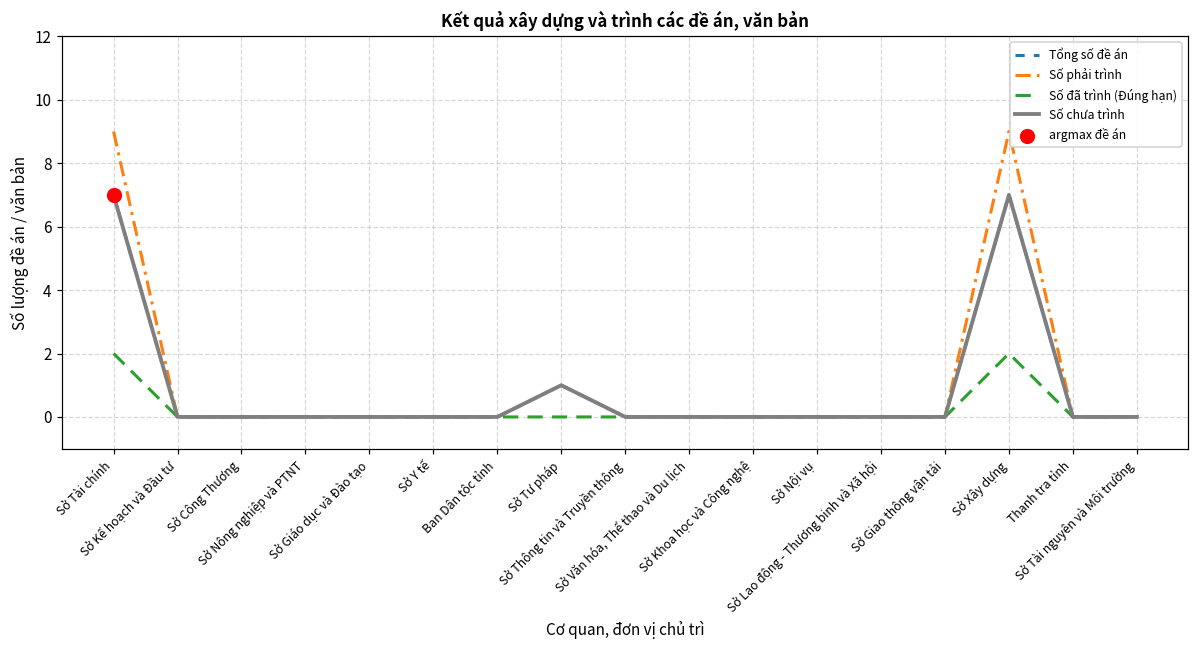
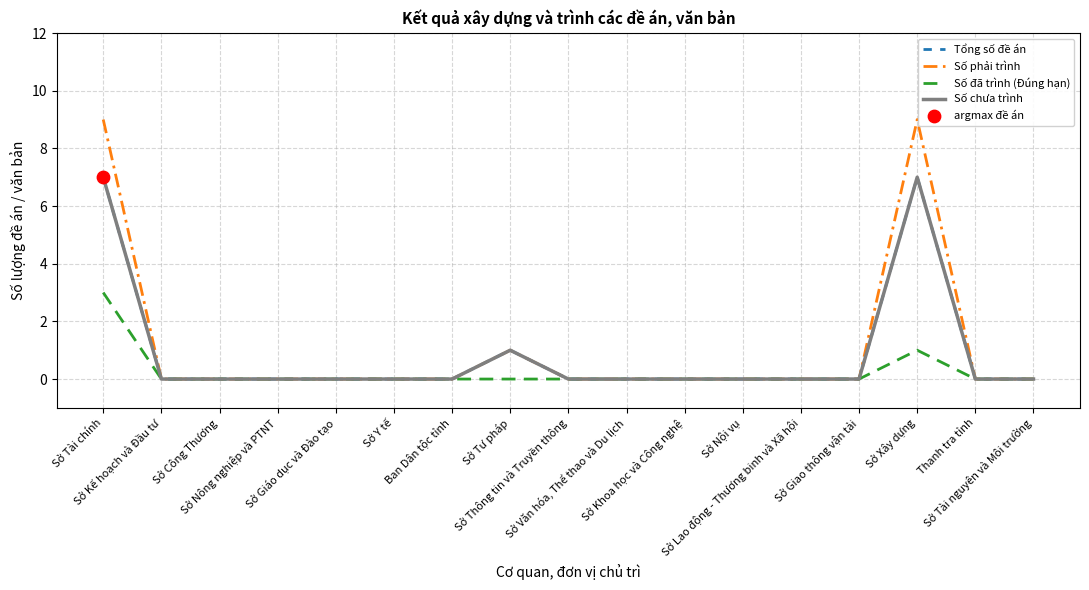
Số đã trình (Đúng hạn), Sở Tài chính: 2 -> 3
Số đã trình (Đúng hạn), Sở Xây dựng: 2 -> 1
